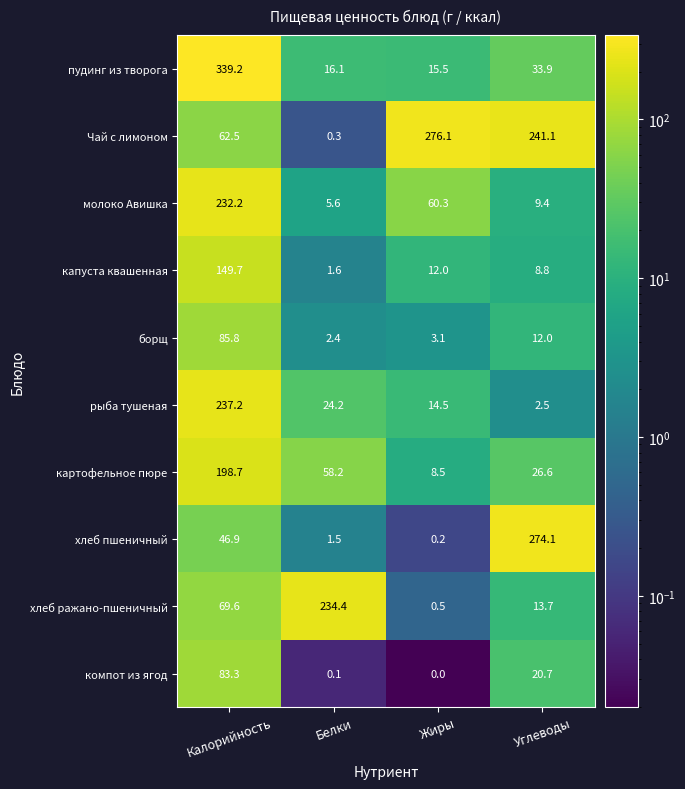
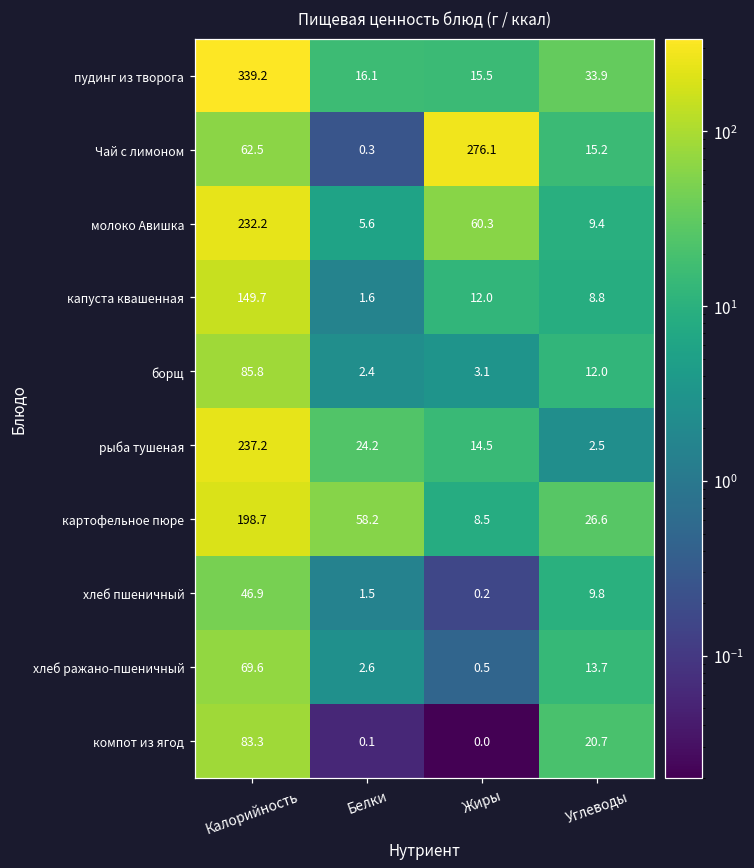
Чай с лимоном, Углеводы: 241.1 -> 15.2
хлеб пшеничный, Углеводы: 274.1 -> 9.8
хлеб ражано-пшеничный, Белки: 234.4 -> 2.6
